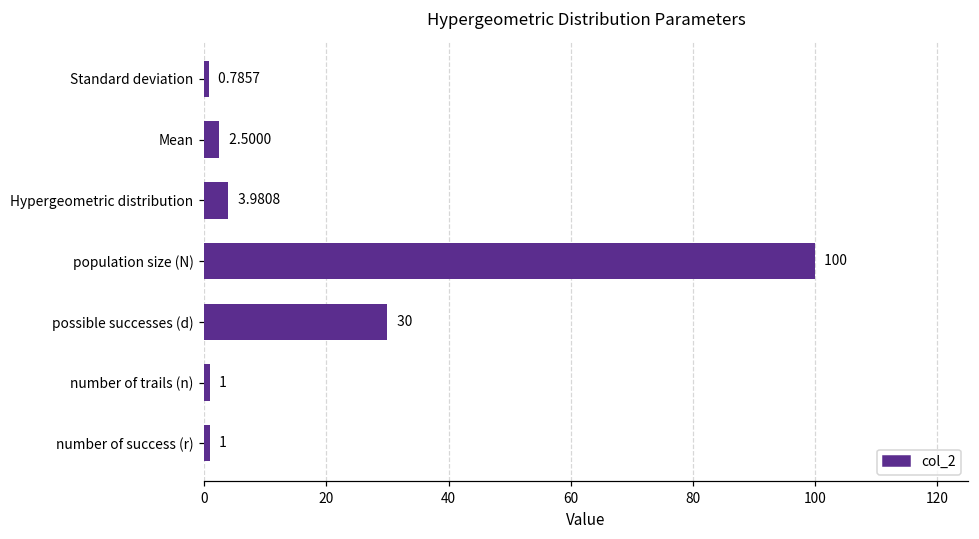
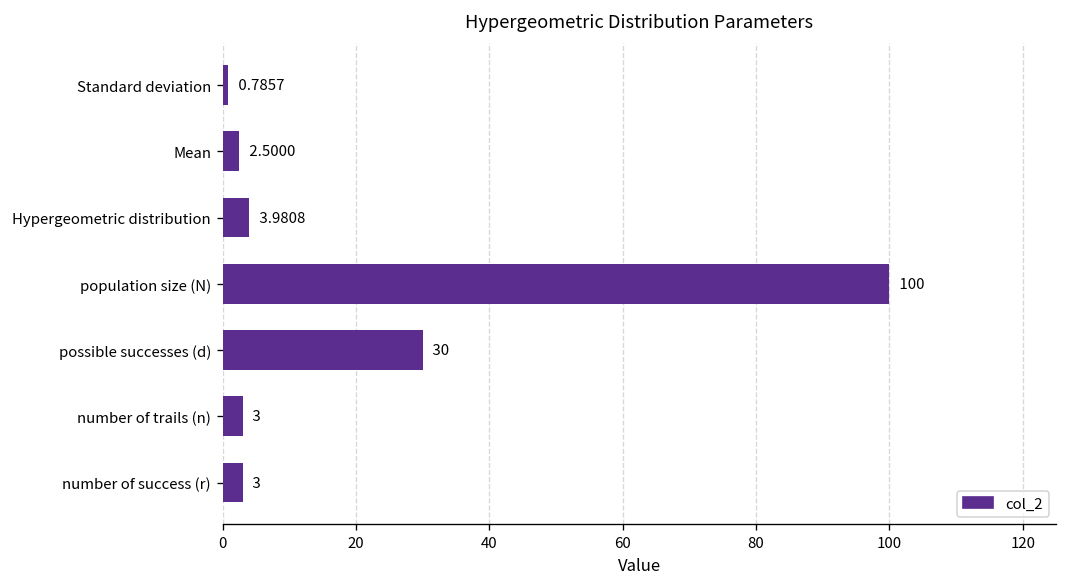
number of trails (n): 1 -> 3
number of success (r): 1 -> 3
